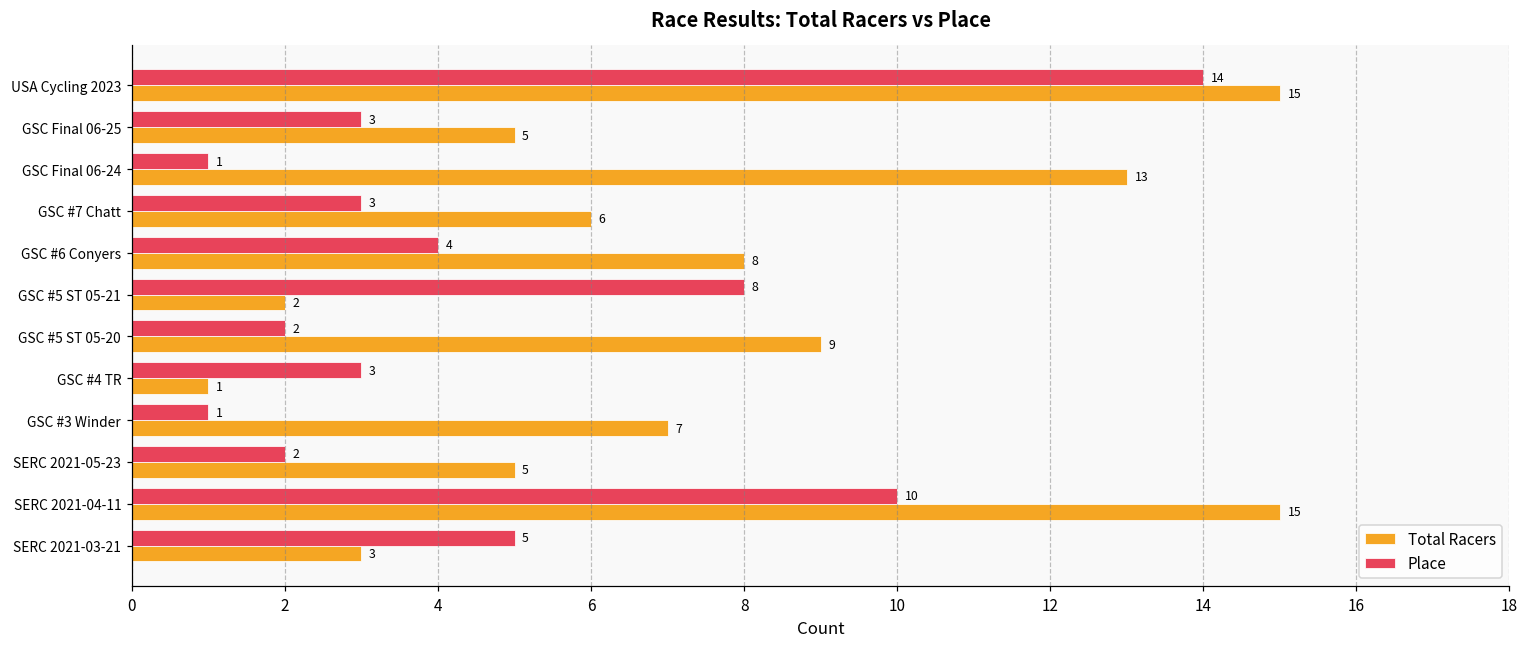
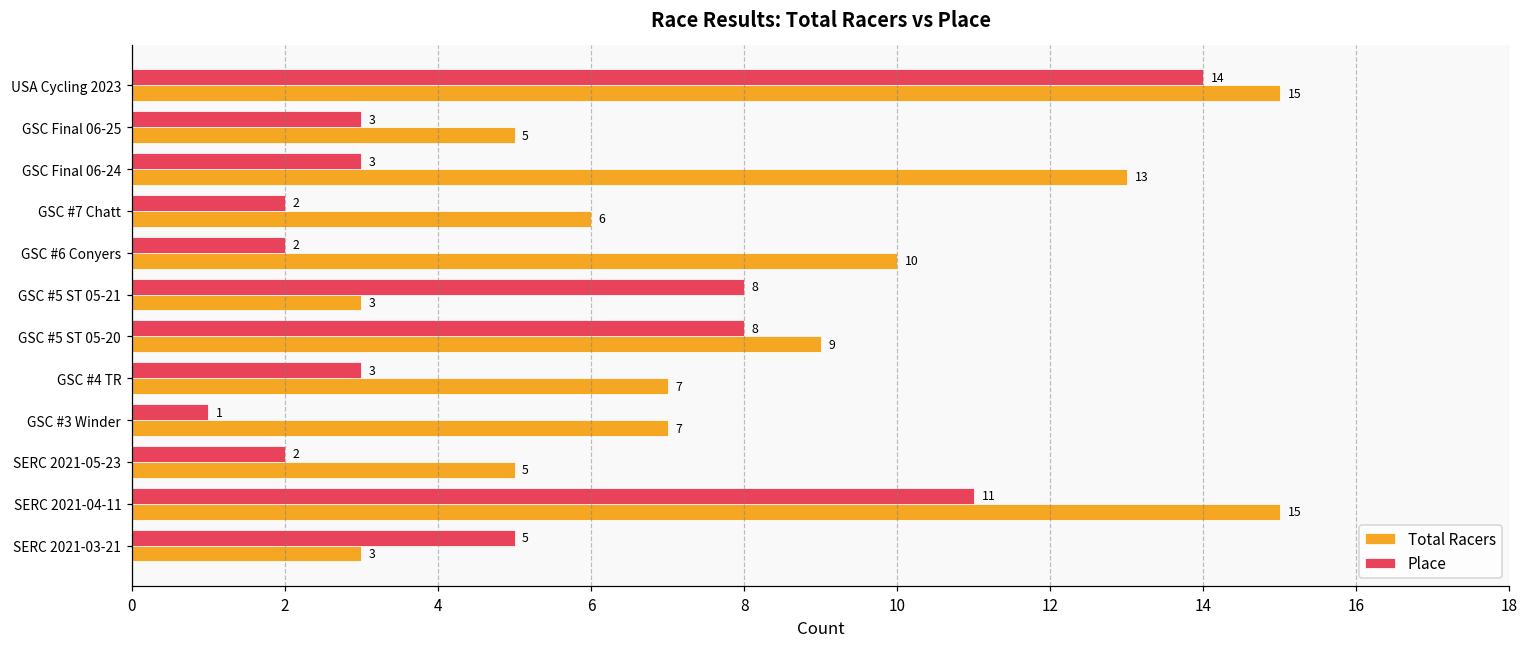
Place, GSC Final 06-24: 1 -> 3
Place, GSC #7 Chatt: 3 -> 2
Place, GSC #6 Conyers: 4 -> 2
Total Racers, GSC #6 Conyers: 8 -> 10
Total Racers, GSC #5 ST 05-21: 2 -> 3
Place, GSC #5 ST 05-20: 2 -> 8
Total Racers, GSC #4 TR: 1 -> 7
Place, SERC 2021-04-11: 10 -> 11
